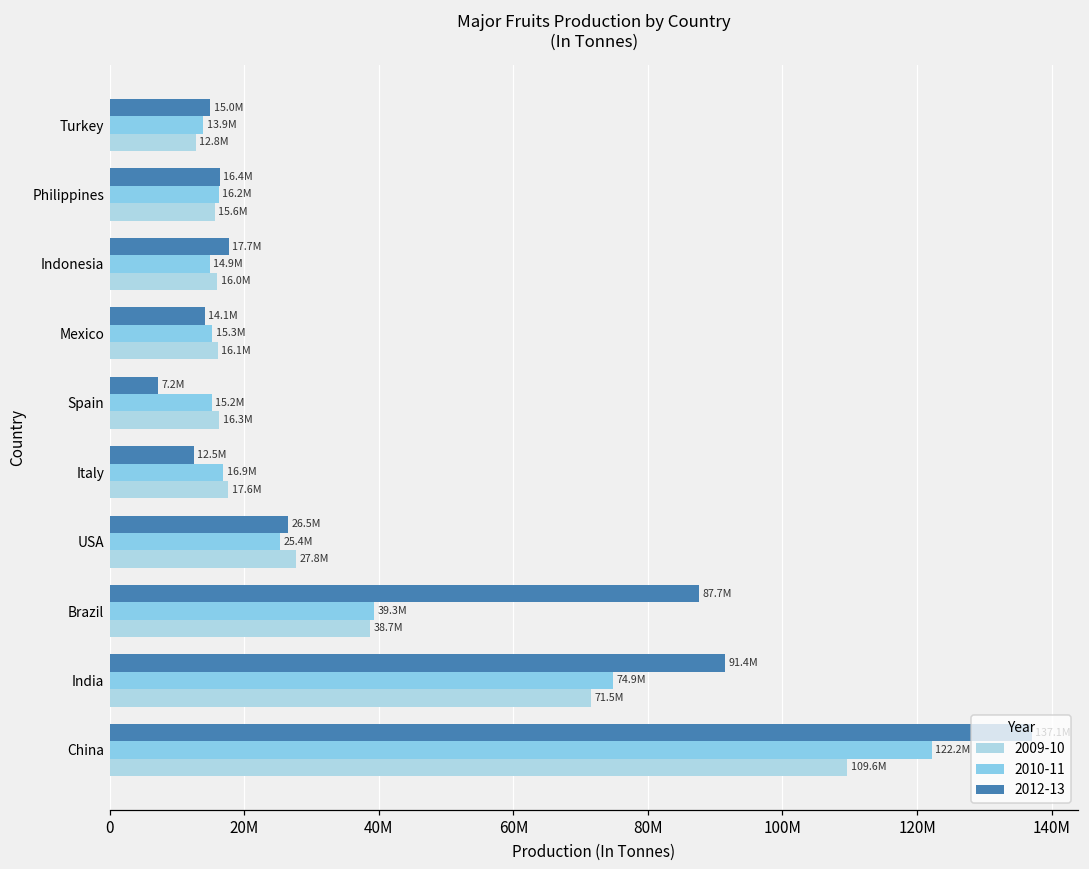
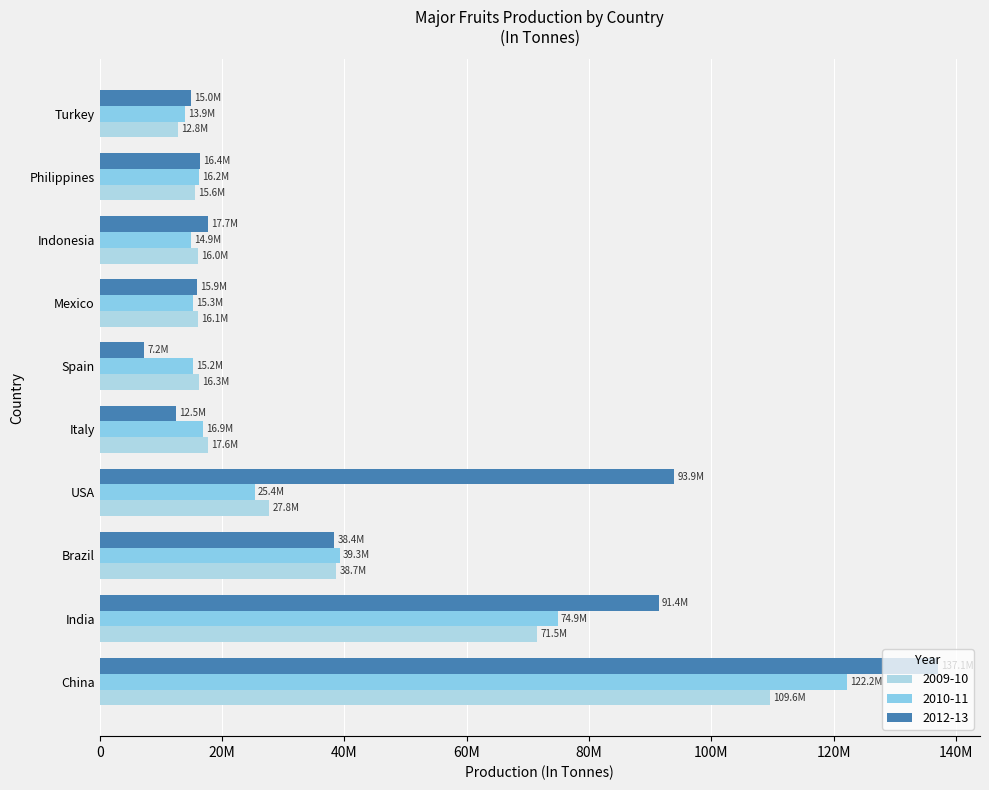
2012-13, Mexico: 14.1M -> 15.9M
2012-13, USA: 26.5M -> 93.9M
2012-13, Brazil: 87.7M -> 38.4M
